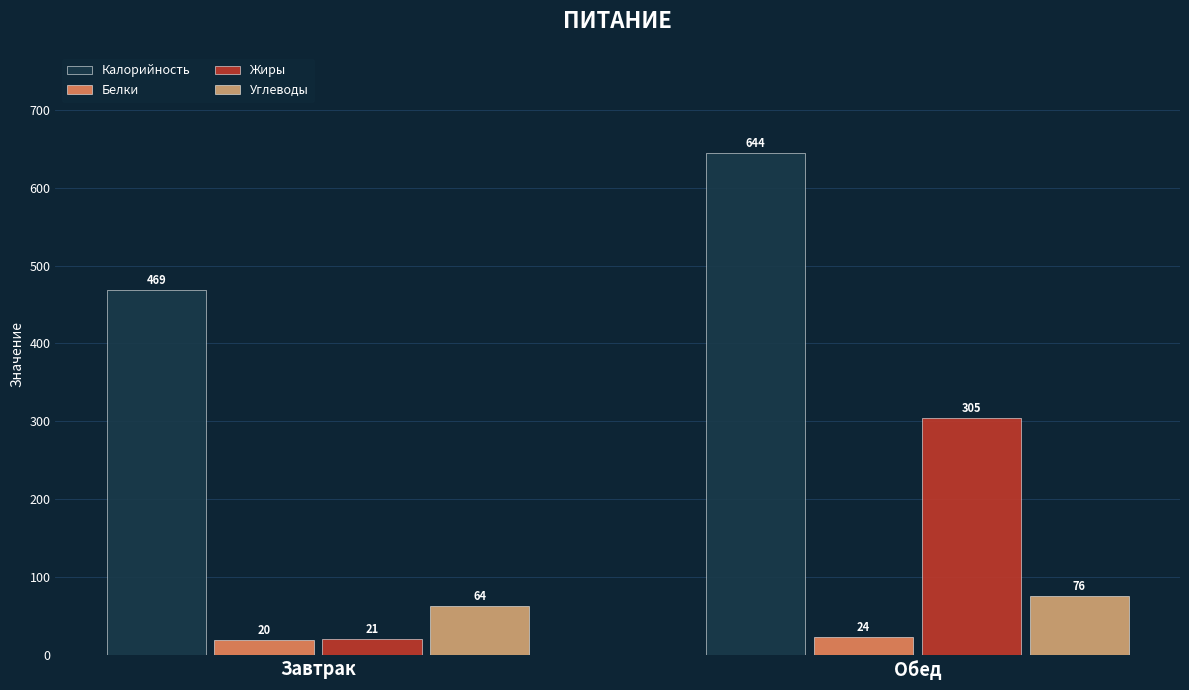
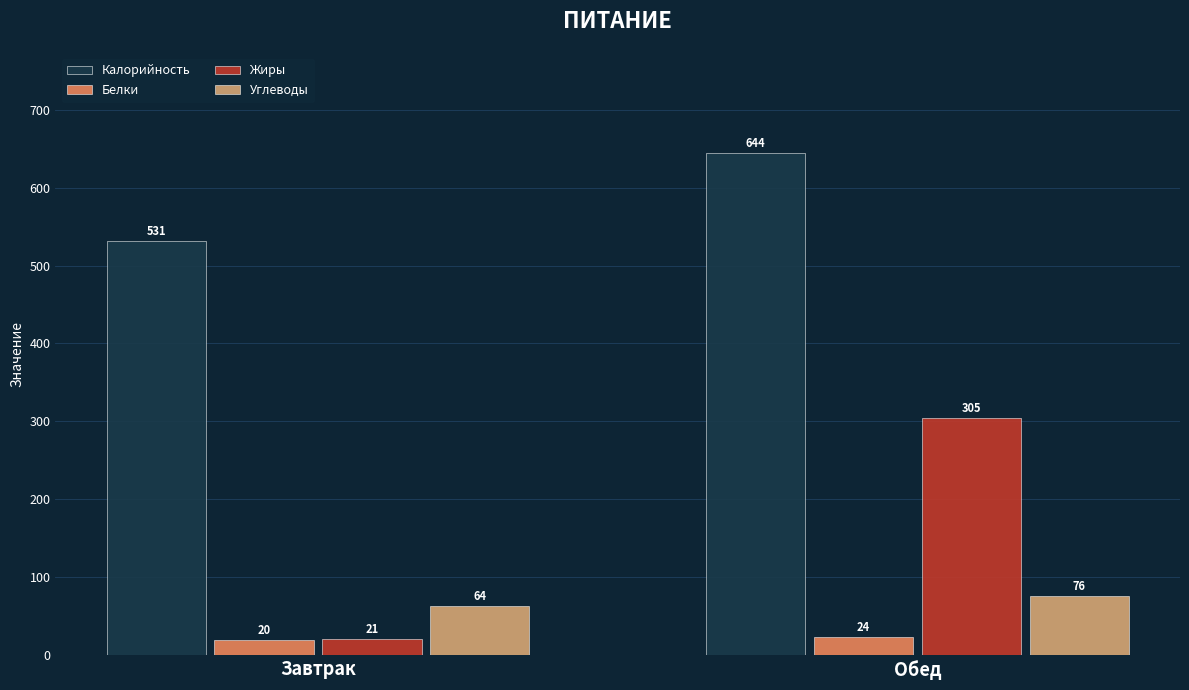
Калорийность, Завтрак: 469 -> 531
